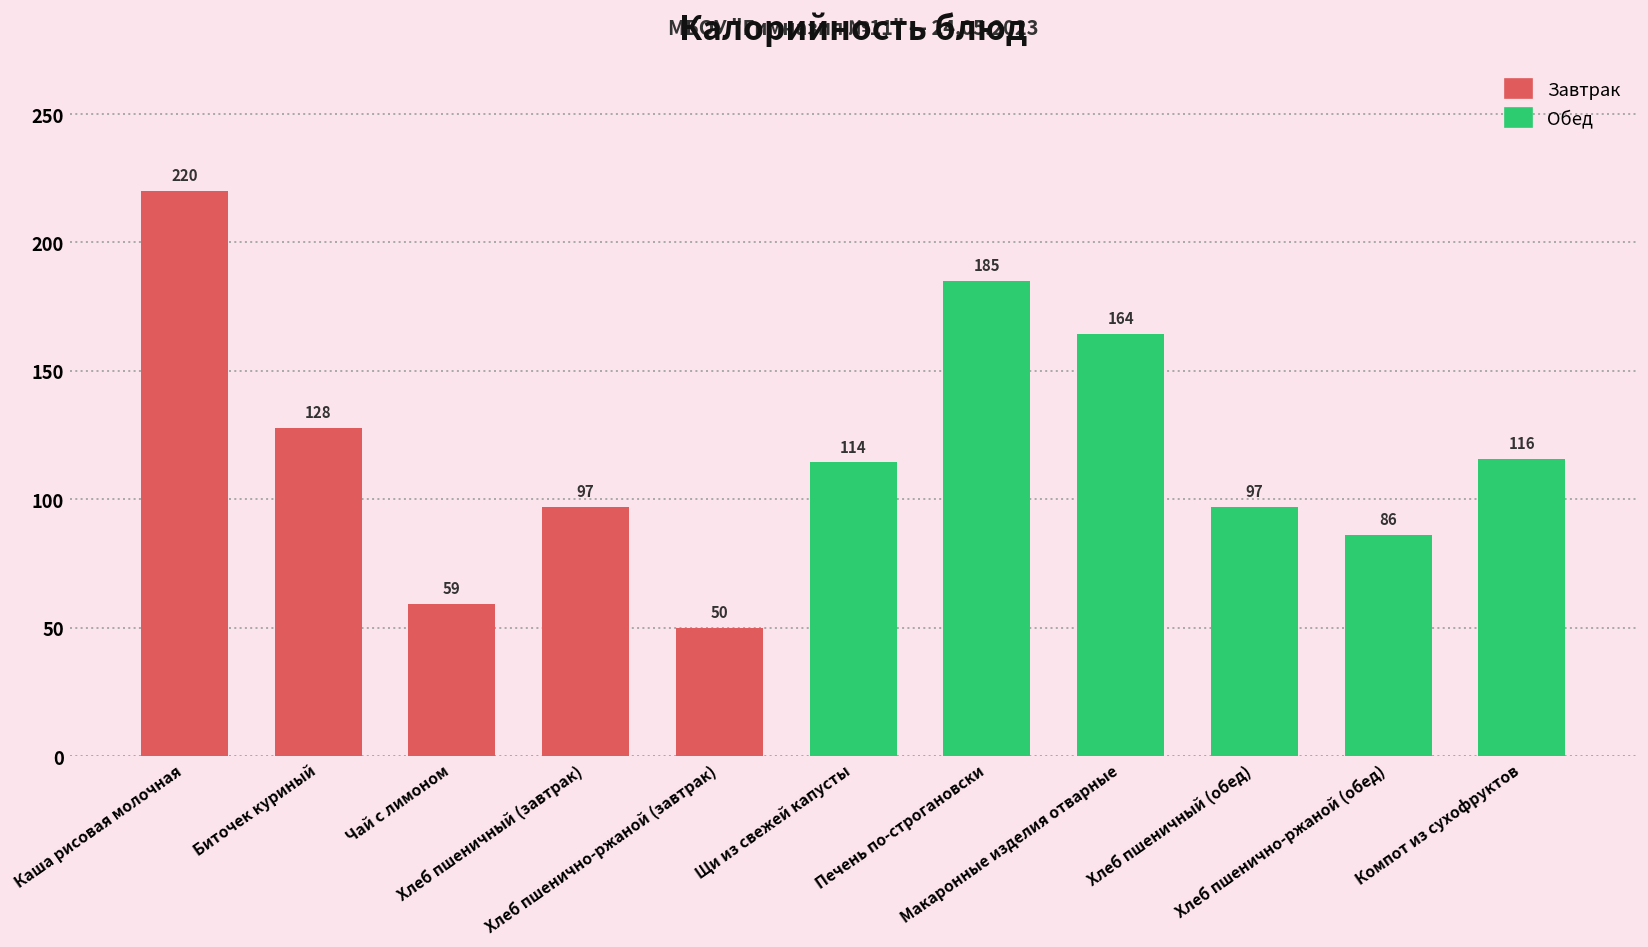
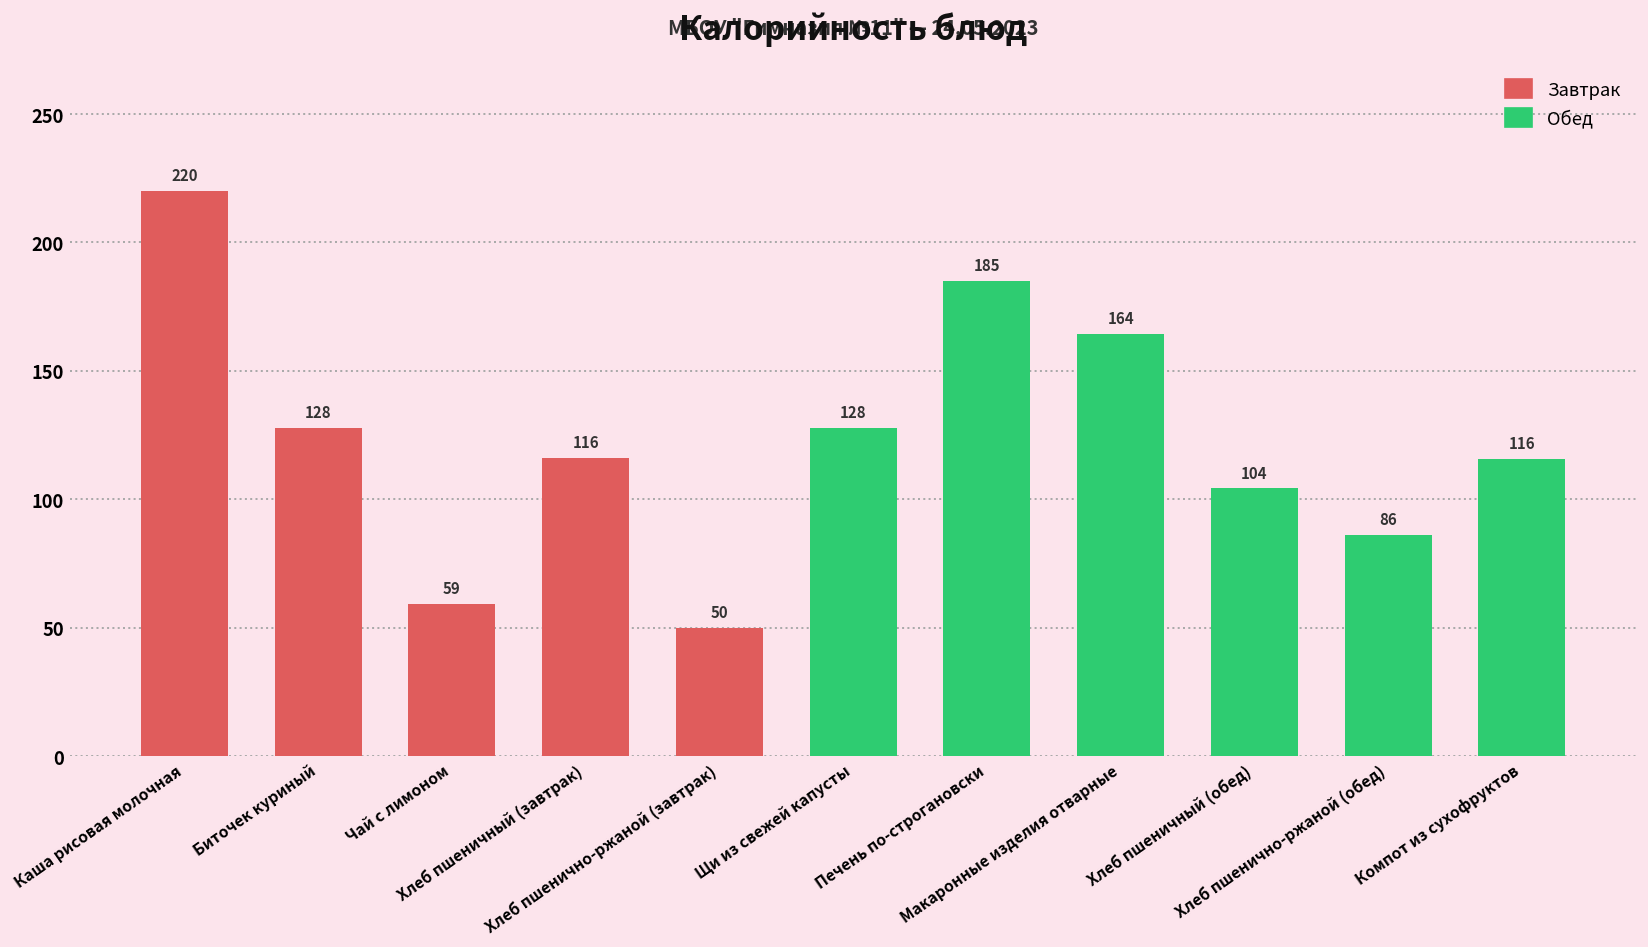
Хлеб пшеничный (завтрак): 97 -> 116
Щи из свежей капусты: 114 -> 128
Хлеб пшеничный (обед): 97 -> 104
